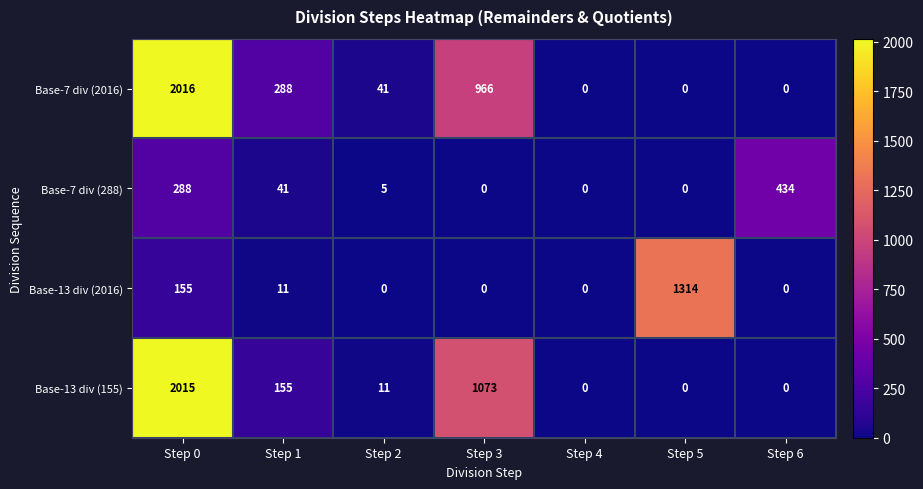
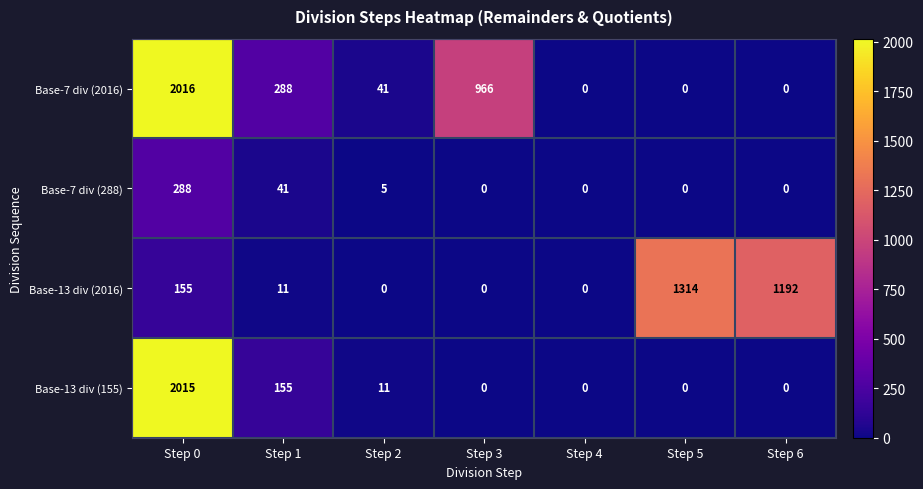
Base-7 div (288), Step 6: 434 -> 0
Base-13 div (2016), Step 6: 0 -> 1192
Base-13 div (155), Step 3: 1073 -> 0
